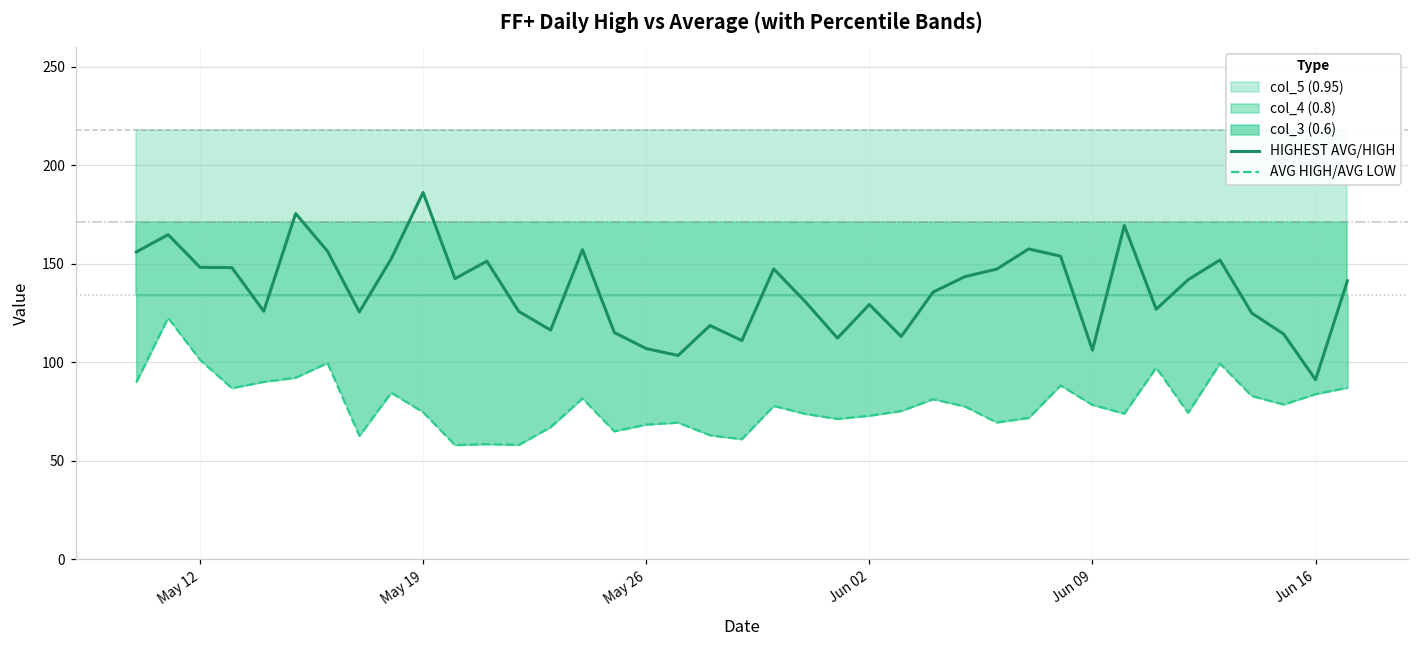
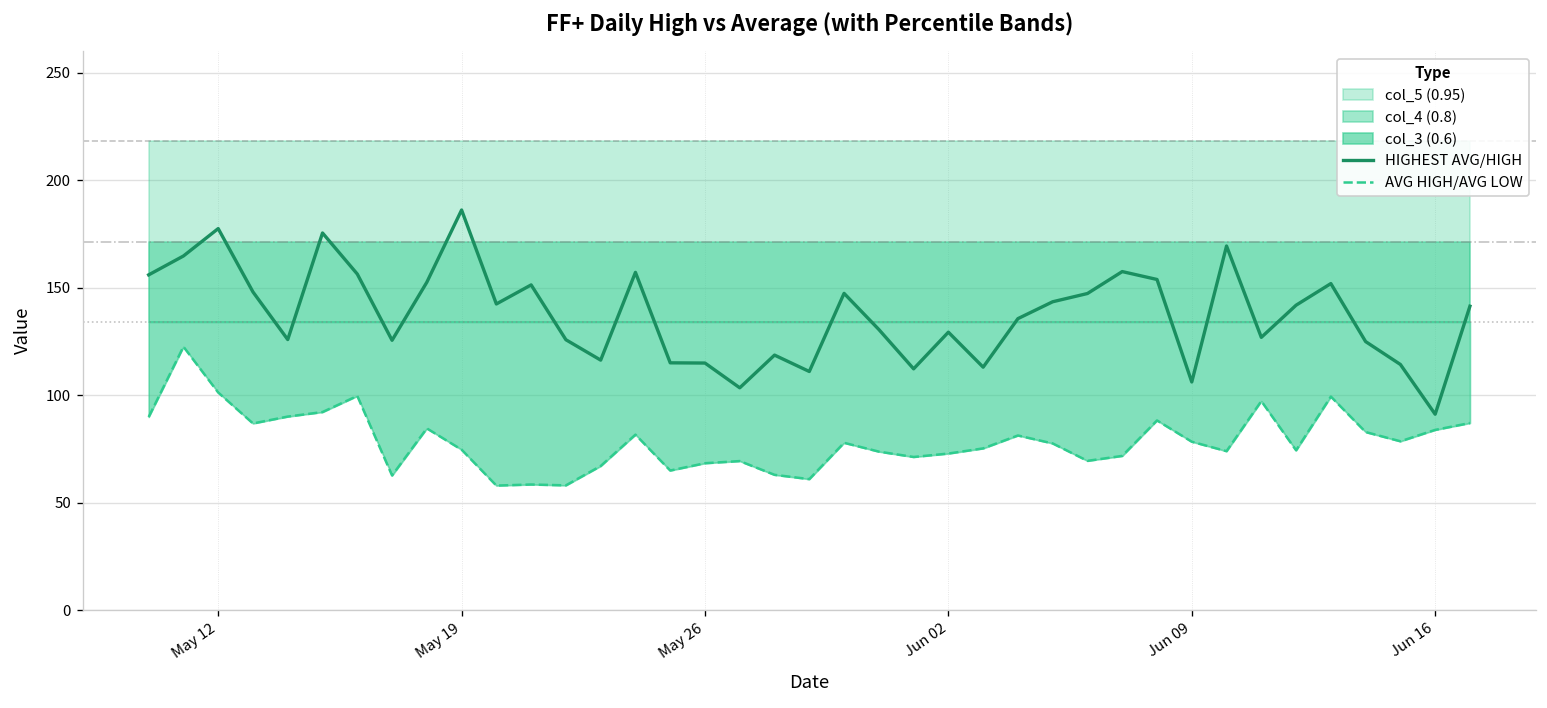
HIGHEST AVG/HIGH, May 12: 148 -> 177
HIGHEST AVG/HIGH, May 26: 107 -> 115
